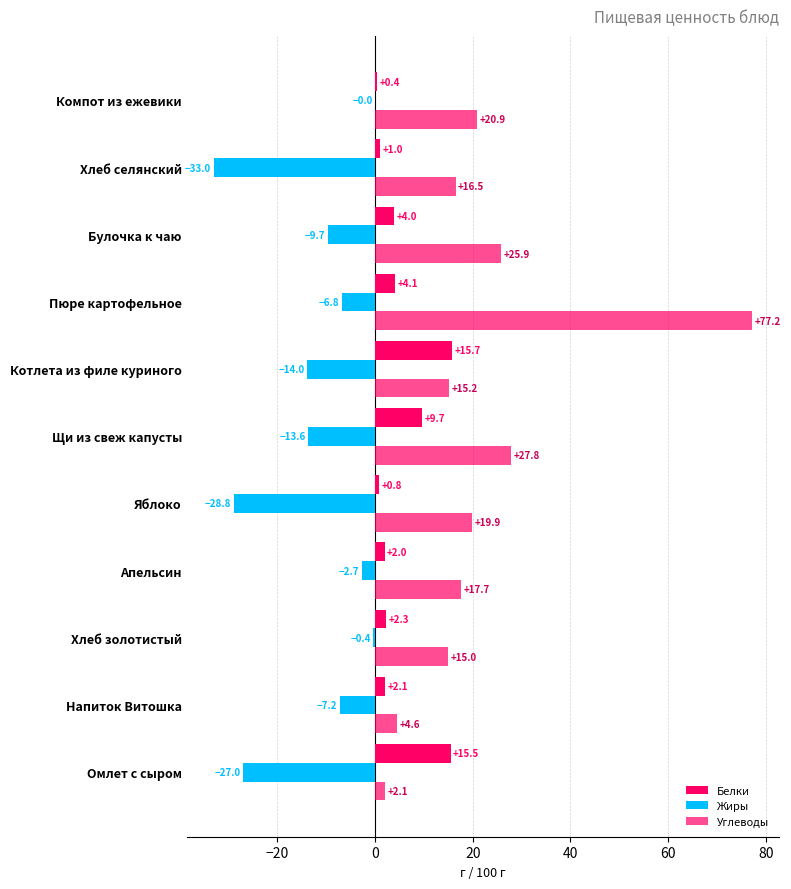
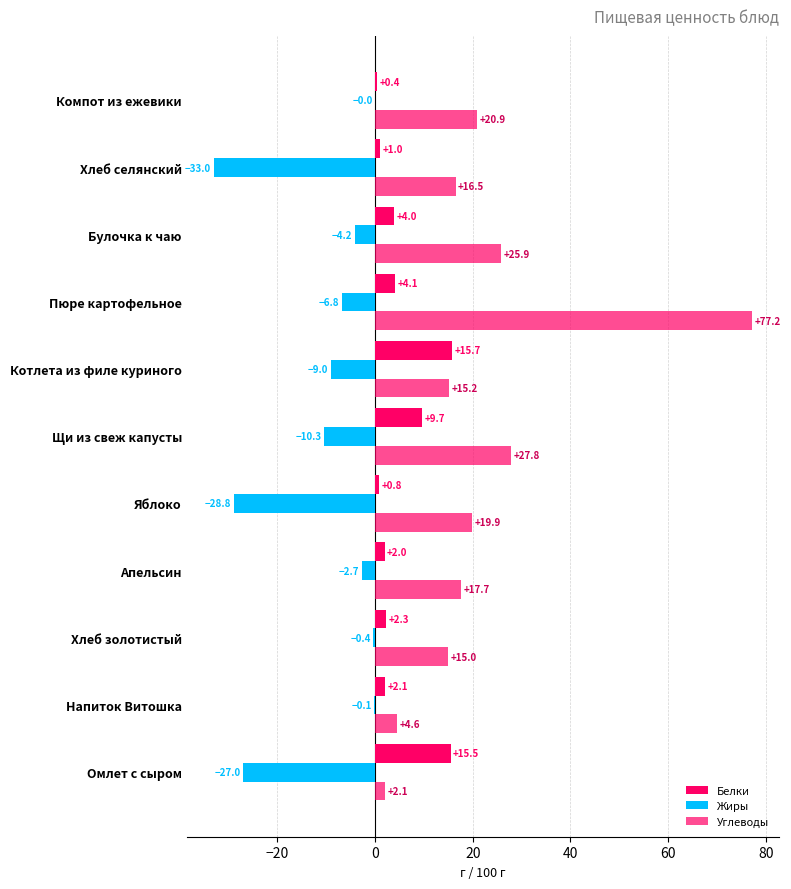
Жиры, Булочка к чаю: -9.7 -> -4.2
Жиры, Котлета из филе куриного: -14.0 -> -9.0
Жиры, Щи из свеж капусты: -13.6 -> -10.3
Жиры, Напиток Витошка: -7.2 -> -0.1
